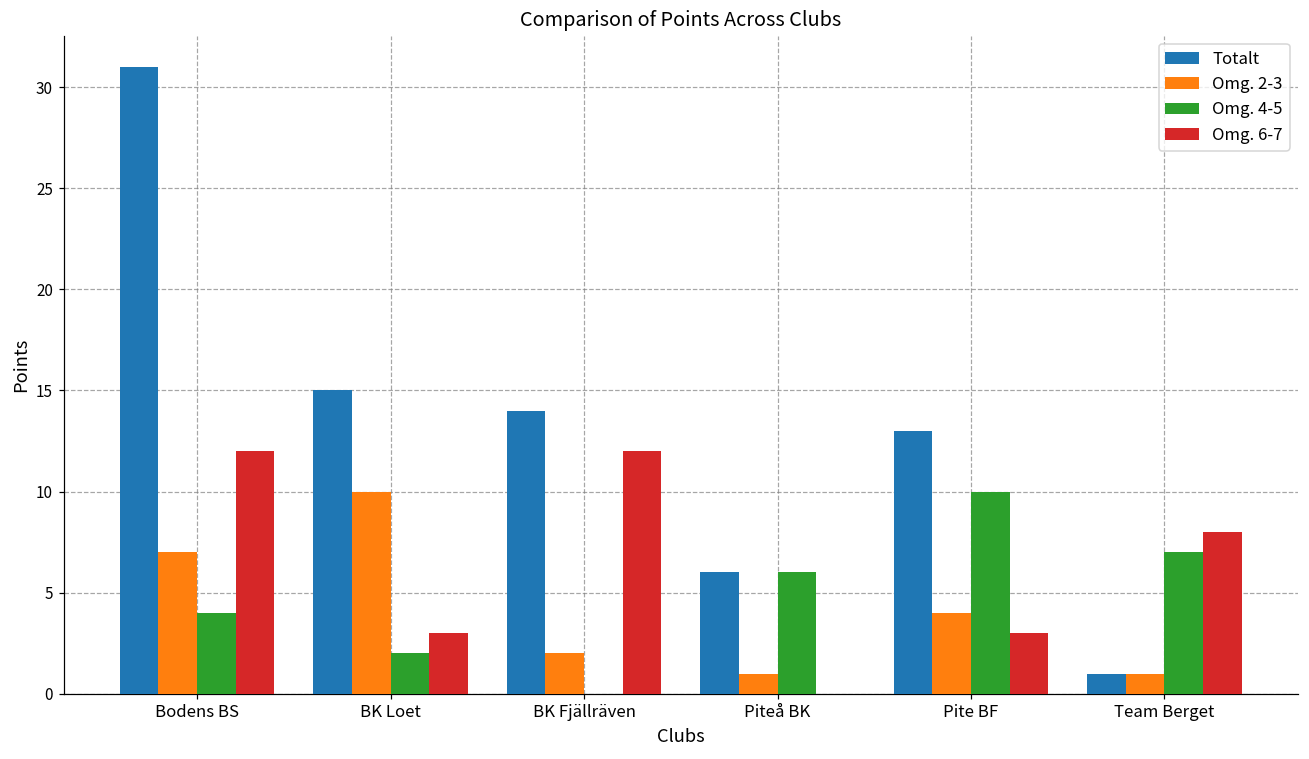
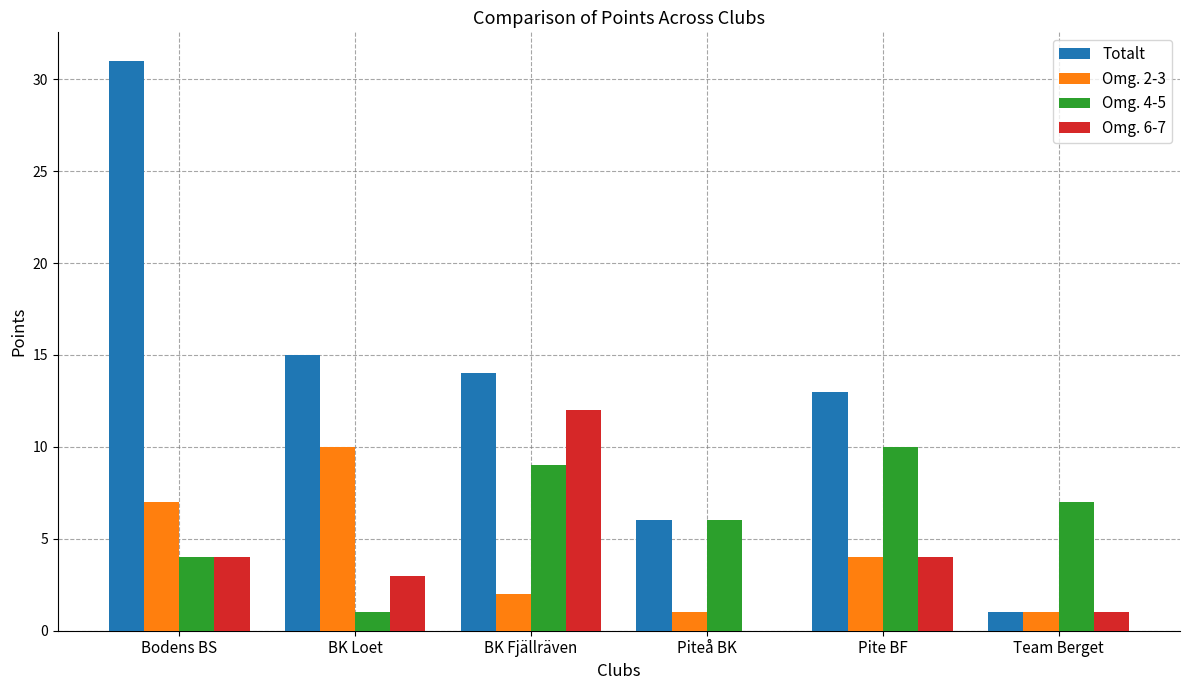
Omg. 6-7, Bodens BS: 12 -> 4
Omg. 4-5, BK Loet: 2 -> 1
Omg. 4-5, BK Fjällräven: 0 -> 9
Omg. 6-7, Pite BF: 3 -> 4
Omg. 6-7, Team Berget: 8 -> 1
